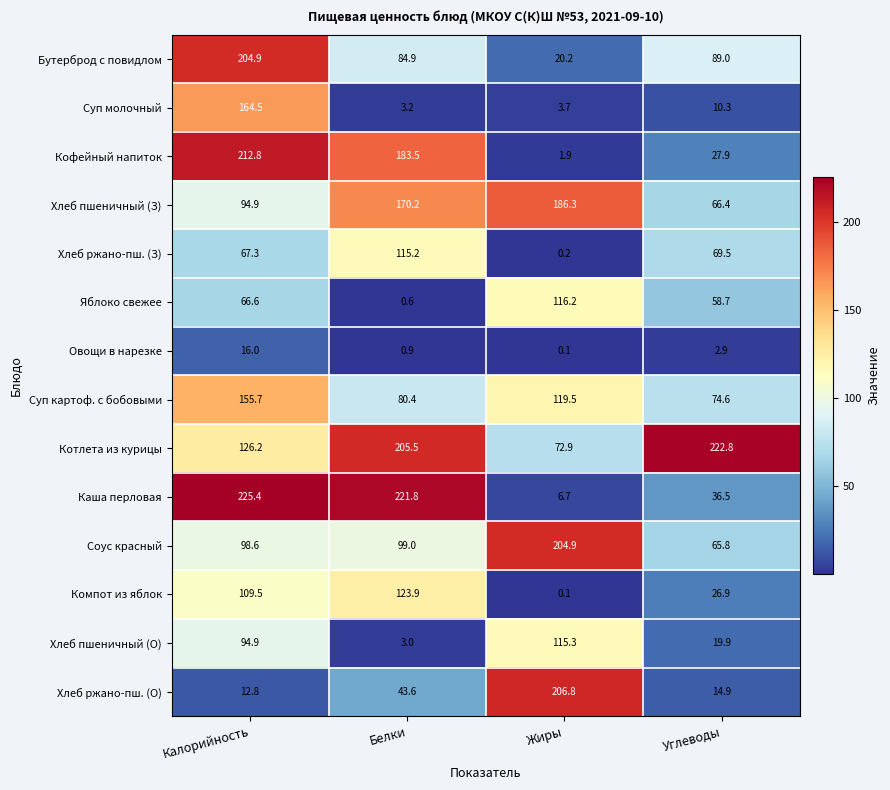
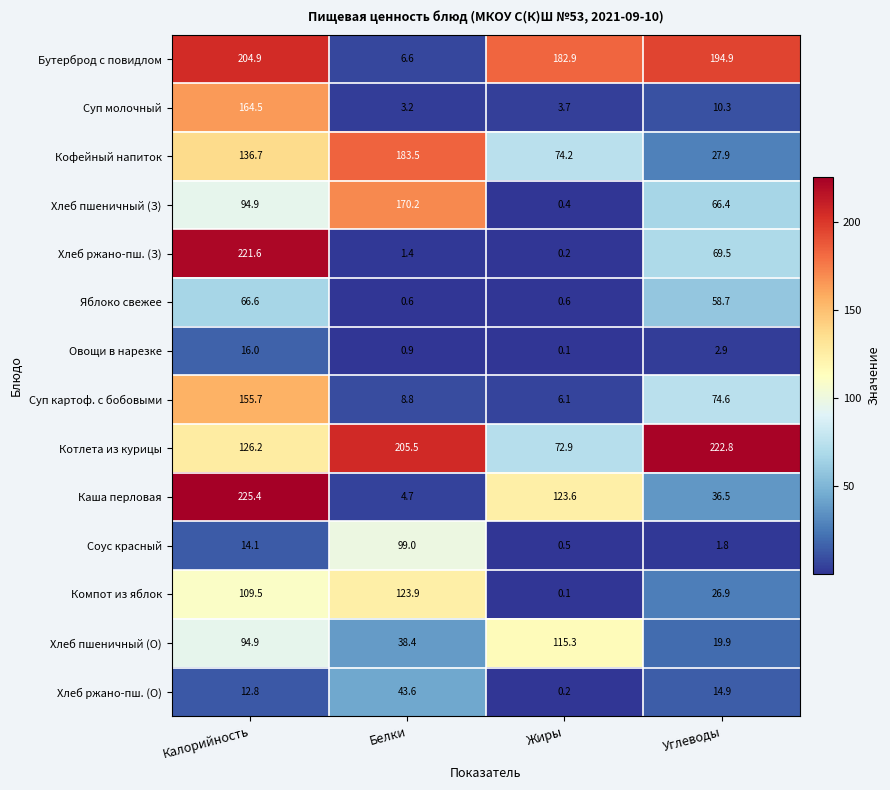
Бутерброд с повидлом, Белки: 84.9 -> 6.6
Бутерброд с повидлом, Жиры: 20.2 -> 182.9
Бутерброд с повидлом, Углеводы: 89.0 -> 194.9
Кофейный напиток, Калорийность: 212.8 -> 136.7
Кофейный напиток, Жиры: 1.9 -> 74.2
Хлеб пшеничный (З), Жиры: 186.3 -> 0.4
Хлеб ржано-пш. (З), Калорийность: 67.3 -> 221.6
Хлеб ржано-пш. (З), Белки: 115.2 -> 1.4
Яблоко свежее, Жиры: 116.2 -> 0.6
Суп картоф. с бобовыми, Белки: 80.4 -> 8.8
Суп картоф. с бобовыми, Жиры: 119.5 -> 6.1
Каша перловая, Белки: 221.8 -> 4.7
Каша перловая, Жиры: 6.7 -> 123.6
Соус красный, Калорийность: 98.6 -> 14.1
Соус красный, Жиры: 204.9 -> 0.5
Соус красный, Углеводы: 65.8 -> 1.8
Хлеб пшеничный (О), Белки: 3.0 -> 38.4
Хлеб ржано-пш. (О), Жиры: 206.8 -> 0.2
